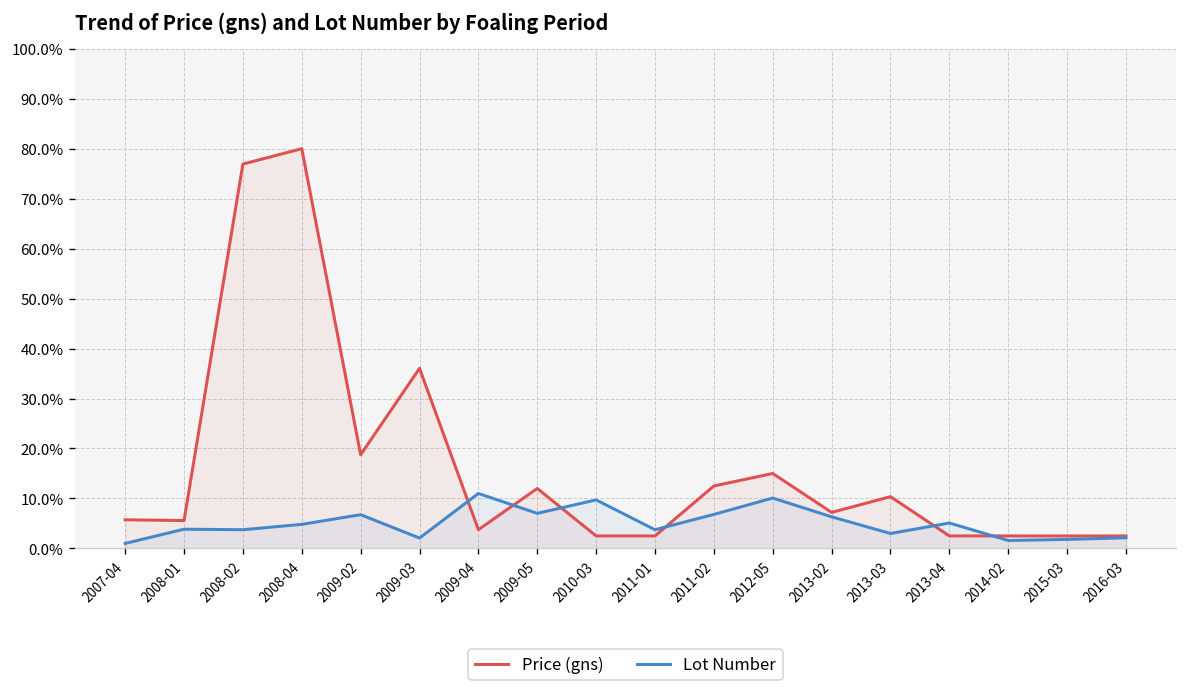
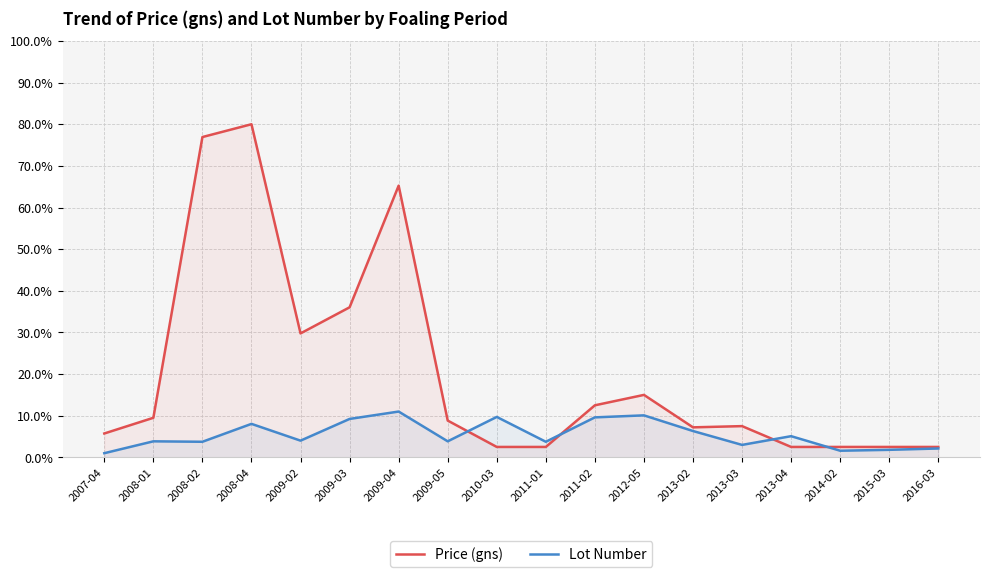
Price (gns), 2008-01: 6% -> 10%
Lot Number, 2008-04: 5% -> 8%
Price (gns), 2009-02: 19% -> 30%
Lot Number, 2009-02: 7% -> 4%
Lot Number, 2009-03: 2% -> 9%
Price (gns), 2009-04: 4% -> 65%
Price (gns), 2009-05: 12% -> 9%
Lot Number, 2009-05: 7% -> 4%
Lot Number, 2011-02: 7% -> 10%
Price (gns), 2013-03: 10% -> 8%
